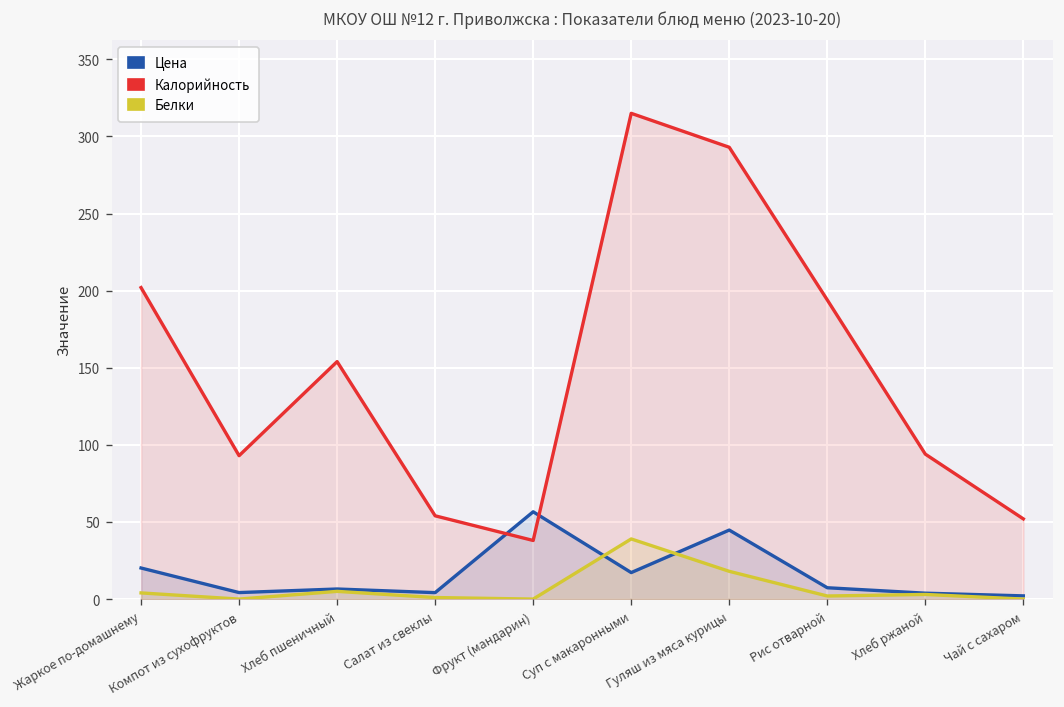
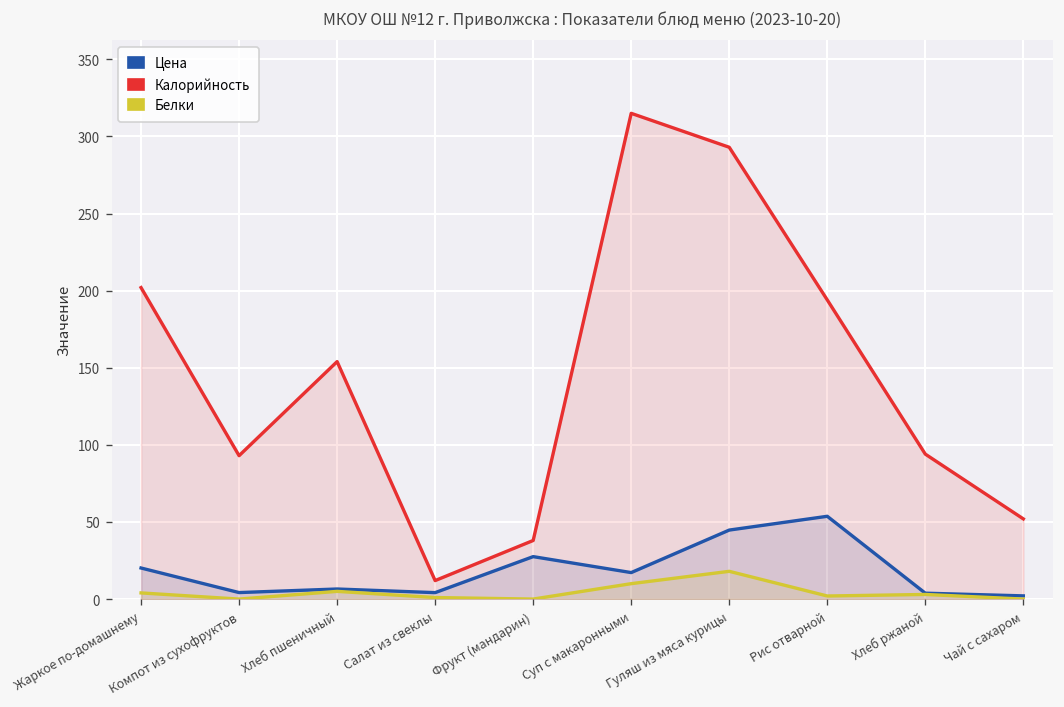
Калорийность, Салат из свеклы: 54 -> 12
Цена, Фрукт (мандарин): 57 -> 28
Белки, Суп с макаронными: 39 -> 10
Цена, Рис отварной: 7 -> 54
